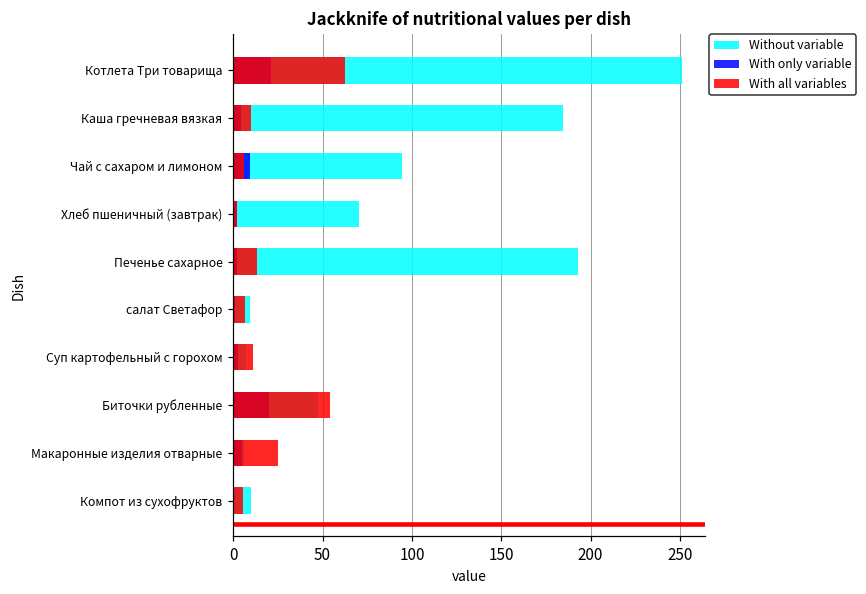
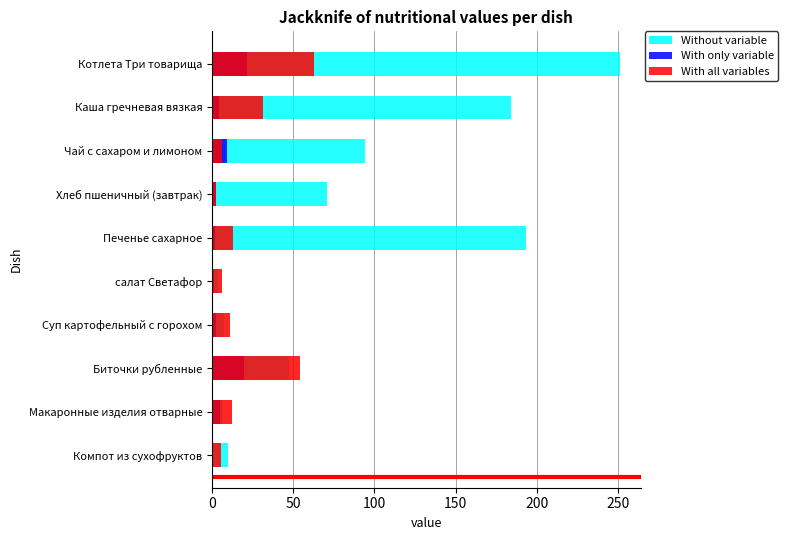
With all variables, Каша гречневая вязкая: 10 -> 31
Without variable, салат Светафор: 10 -> 4
With all variables, Макаронные изделия отварные: 25 -> 12
